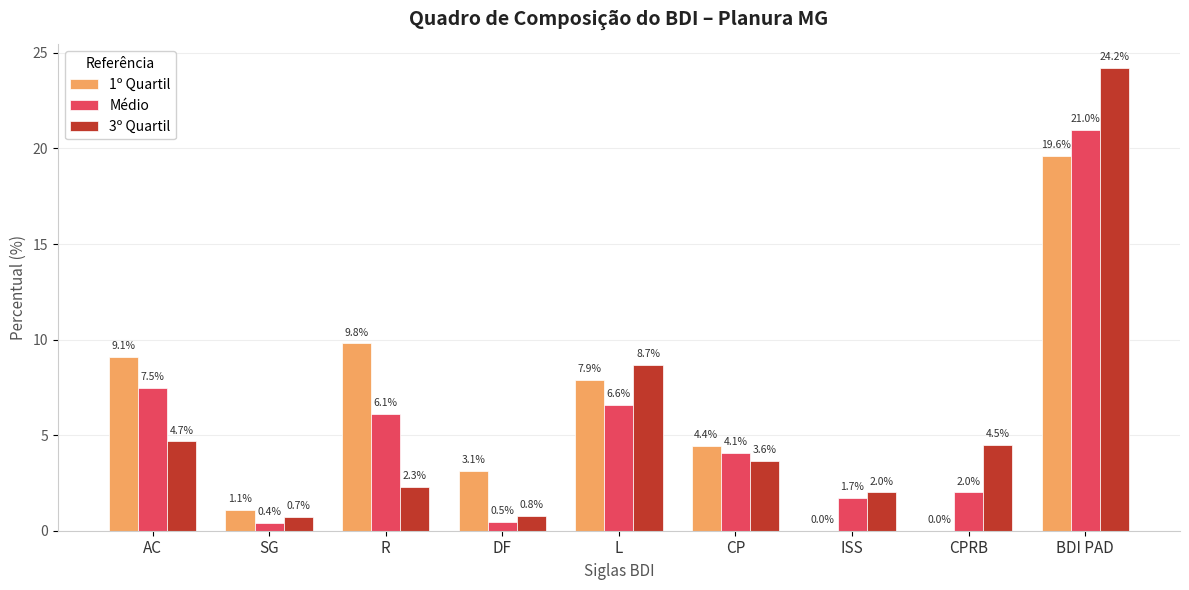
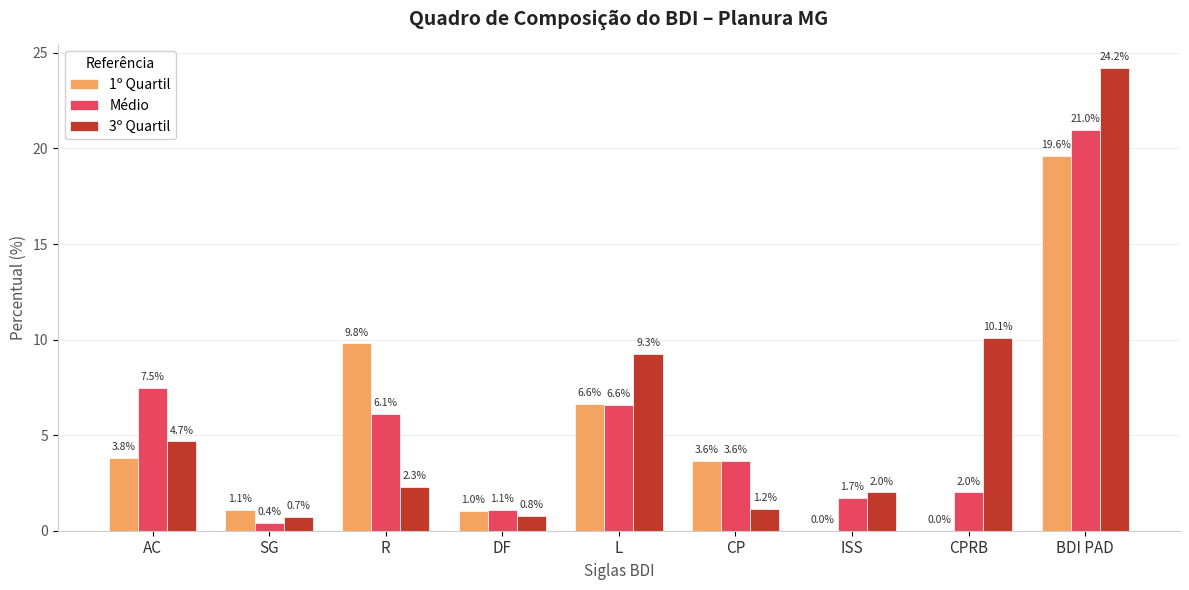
1º Quartil, AC: 9.1% -> 3.8%
1º Quartil, DF: 3.1% -> 1.0%
Médio, DF: 0.5% -> 1.1%
1º Quartil, L: 7.9% -> 6.6%
3º Quartil, L: 8.7% -> 9.3%
1º Quartil, CP: 4.4% -> 3.6%
Médio, CP: 4.1% -> 3.6%
3º Quartil, CP: 3.6% -> 1.2%
3º Quartil, CPRB: 4.5% -> 10.1%
